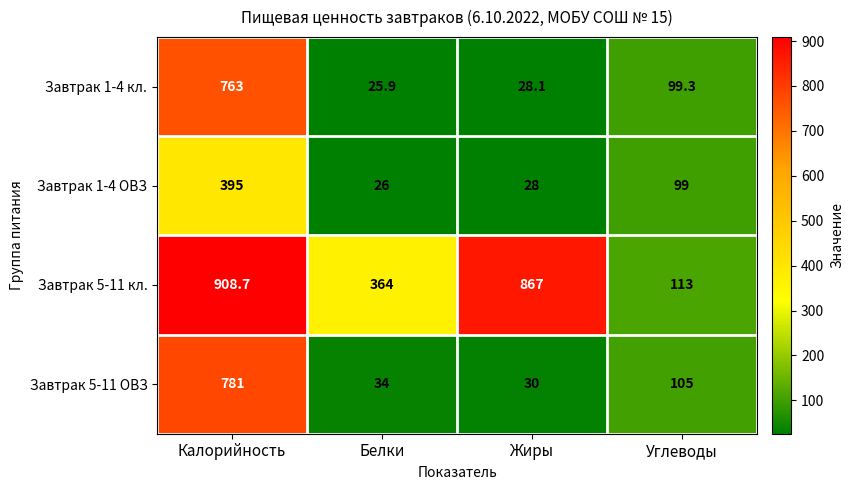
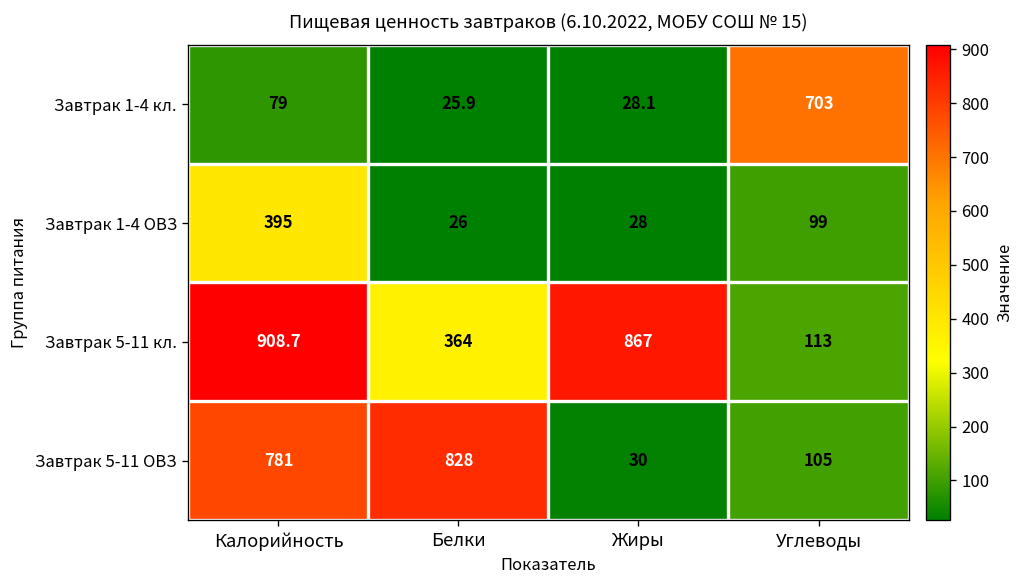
Завтрак 1-4 кл., Калорийность: 763 -> 79
Завтрак 1-4 кл., Углеводы: 99.3 -> 703
Завтрак 5-11 ОВЗ, Белки: 34 -> 828
